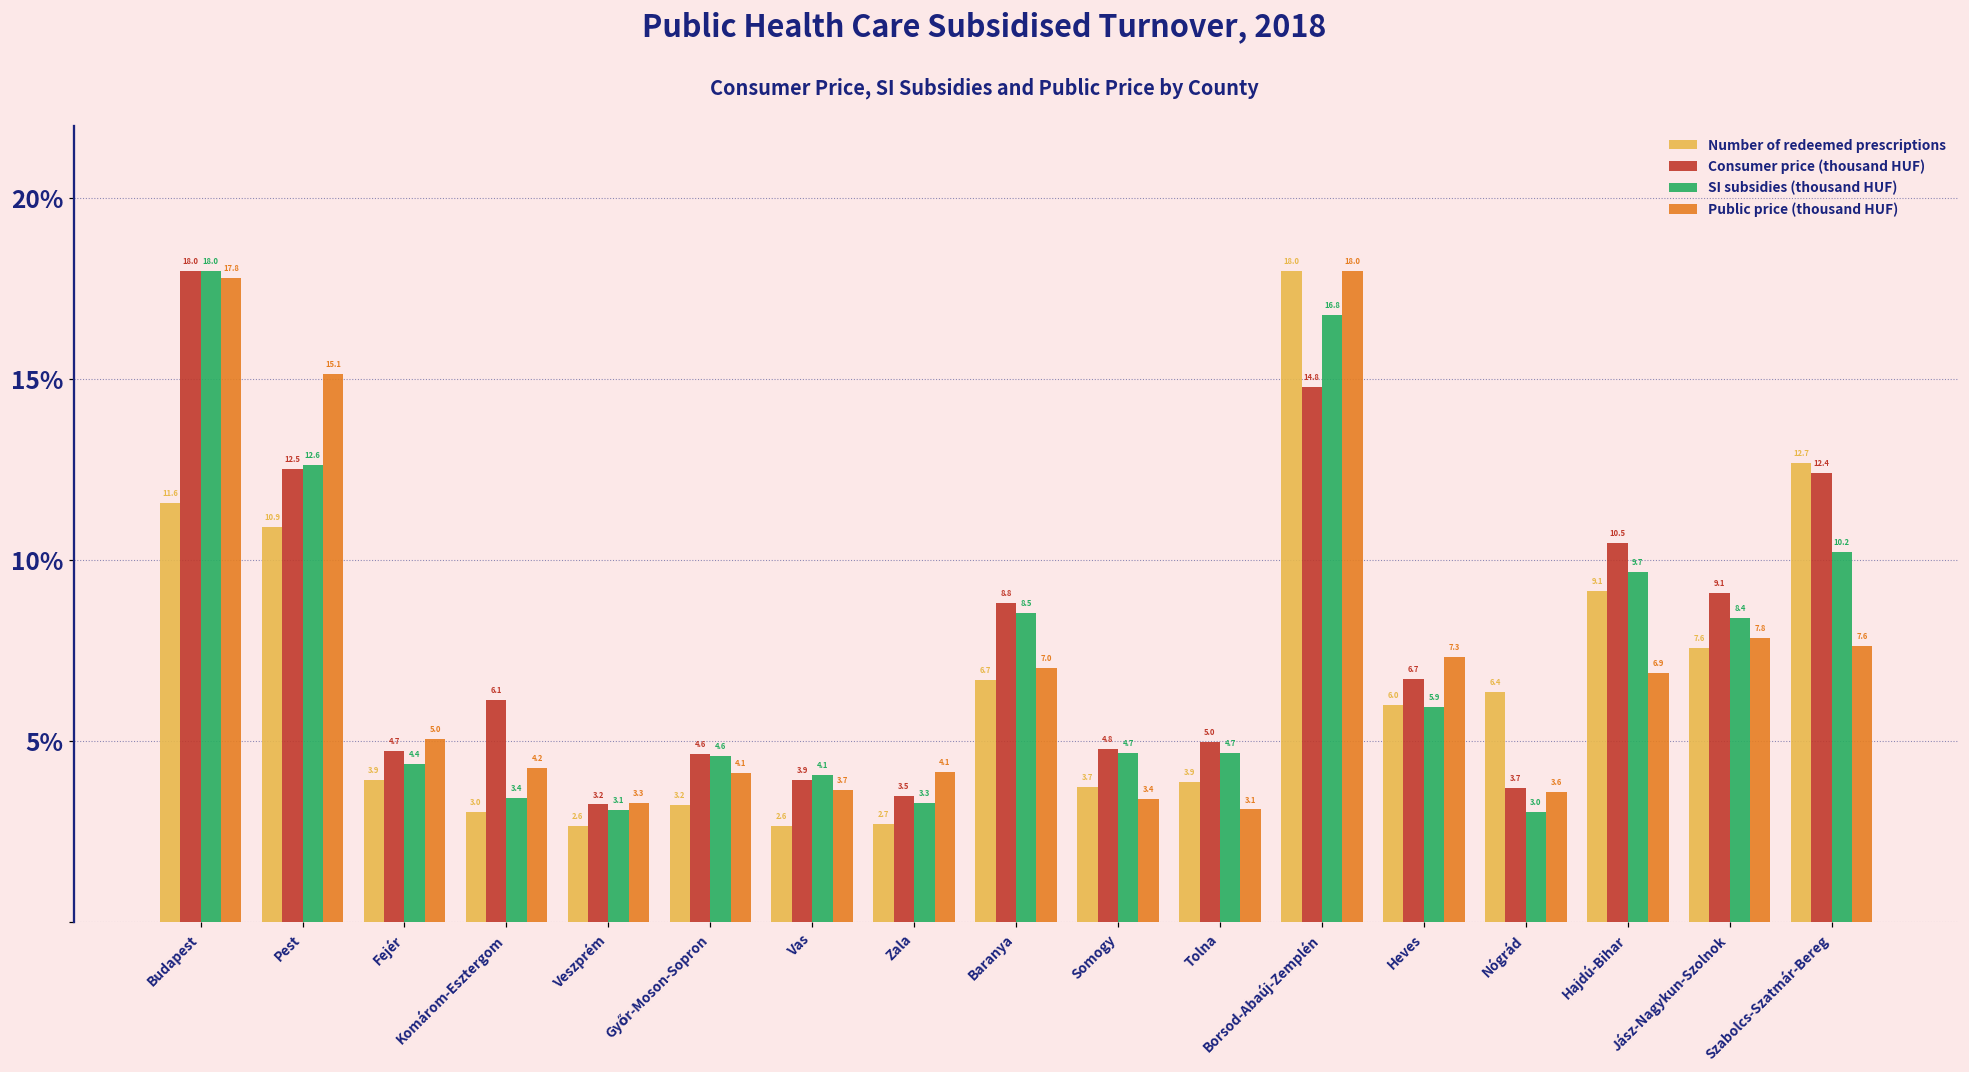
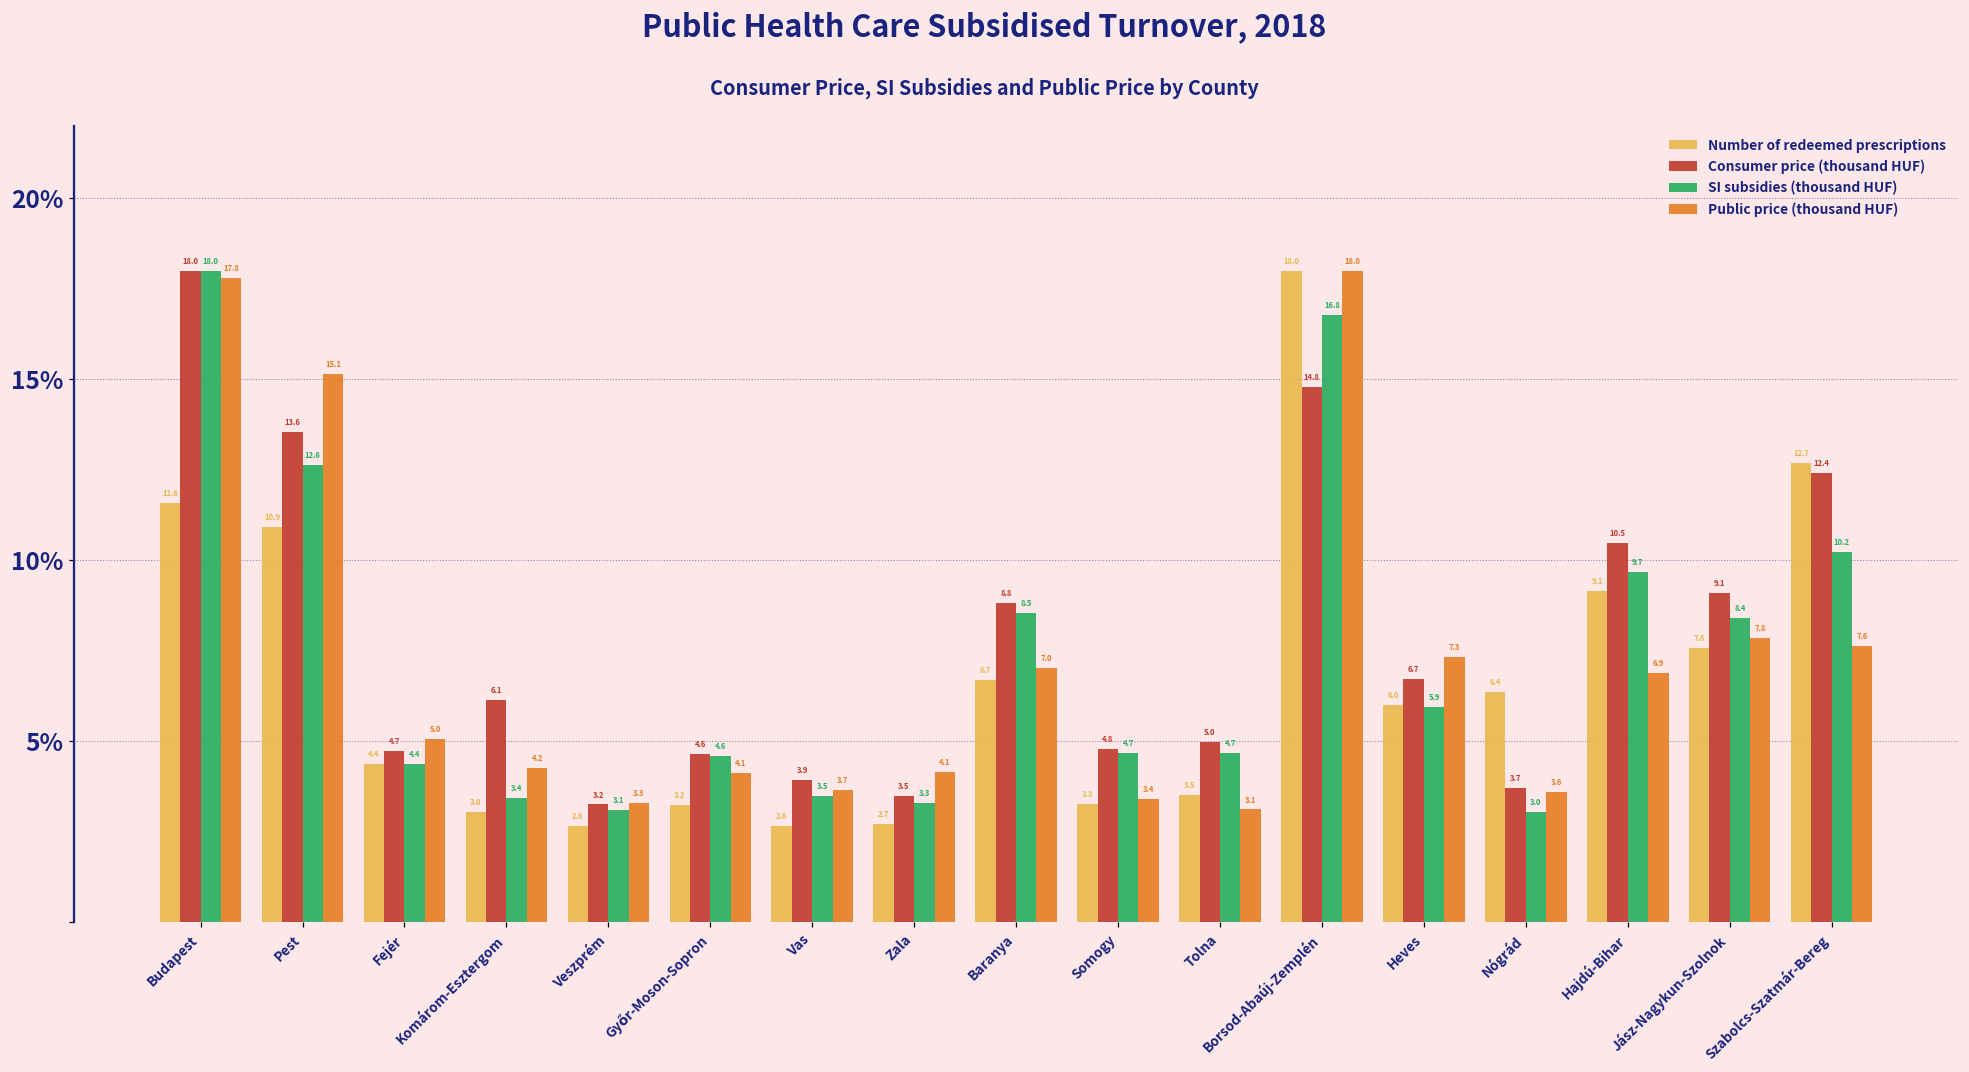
Consumer price (thousand HUF), Pest: 12.5 -> 13.6
Number of redeemed prescriptions, Fejér: 3.9 -> 4.4
SI subsidies (thousand HUF), Vas: 4.1 -> 3.5
Number of redeemed prescriptions, Somogy: 3.7 -> 3.3
Number of redeemed prescriptions, Tolna: 3.9 -> 3.5
